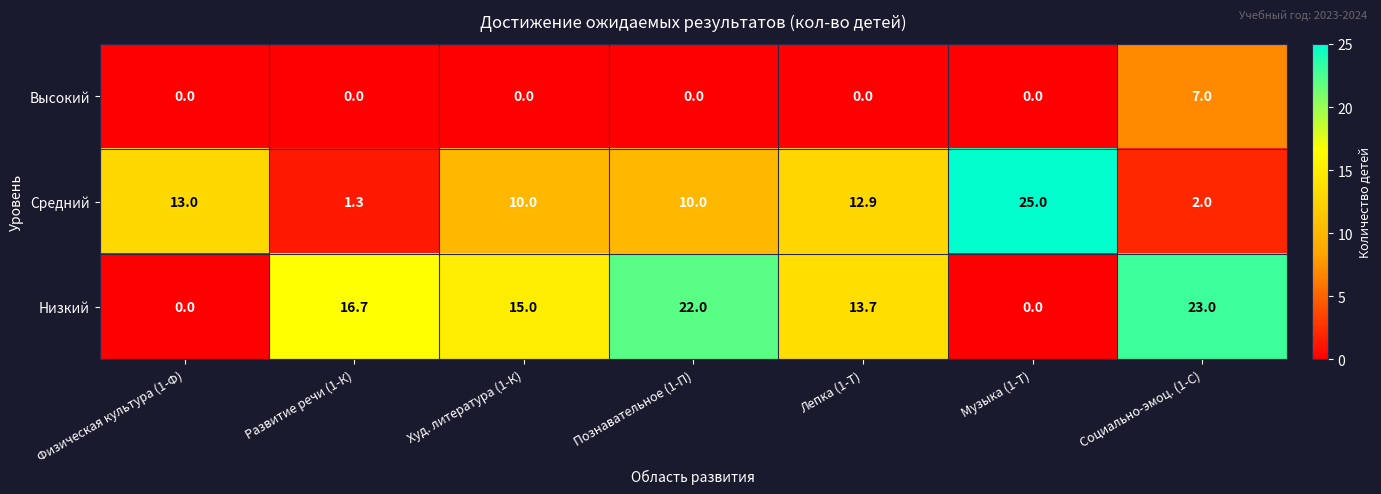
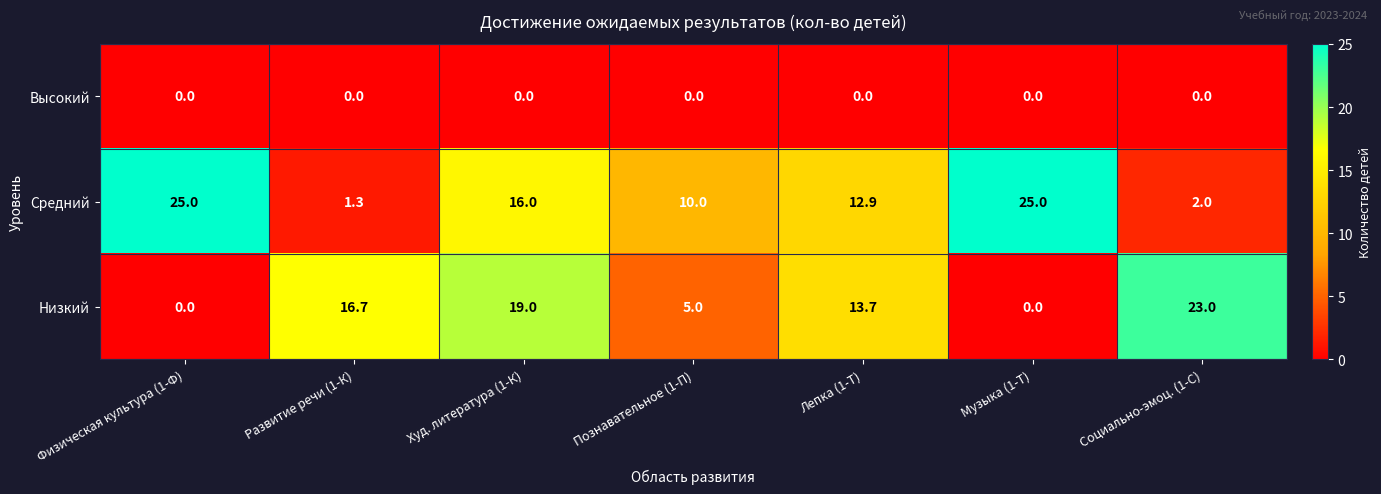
Высокий, Социально-эмоц. (1-С): 7.0 -> 0.0
Средний, Физическая культура (1-Ф): 13.0 -> 25.0
Средний, Худ. литература (1-К): 10.0 -> 16.0
Низкий, Худ. литература (1-К): 15.0 -> 19.0
Низкий, Познавательное (1-П): 22.0 -> 5.0
